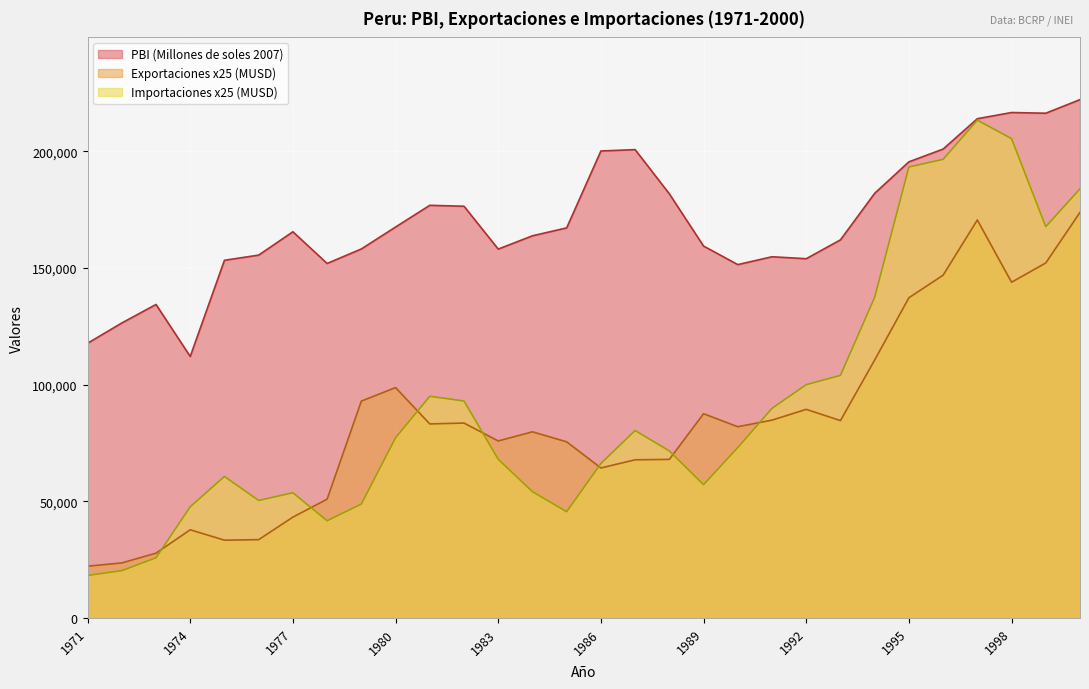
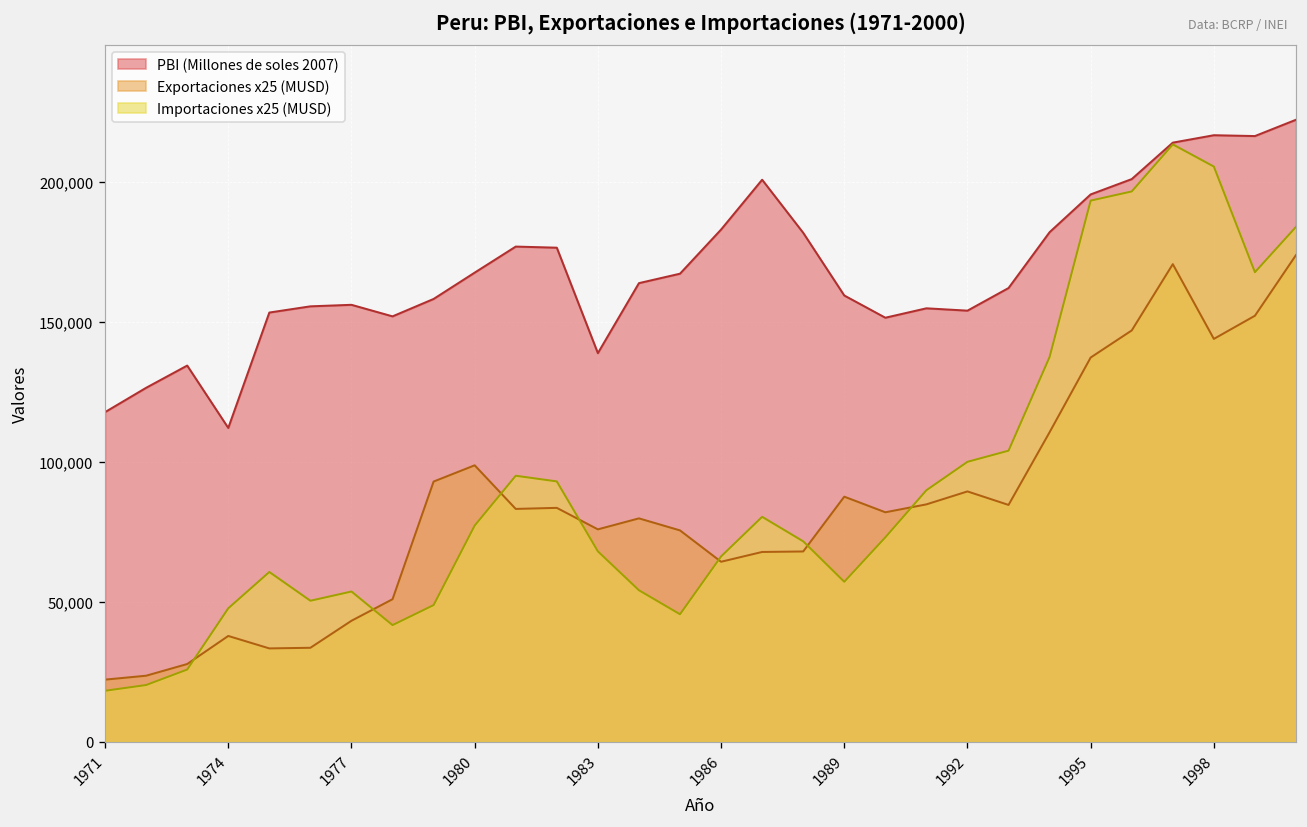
PBI (Millones de soles 2007), 1977: 166,000 -> 156,000
PBI (Millones de soles 2007), 1983: 158,000 -> 139,000
PBI (Millones de soles 2007), 1986: 200,000 -> 183,000
